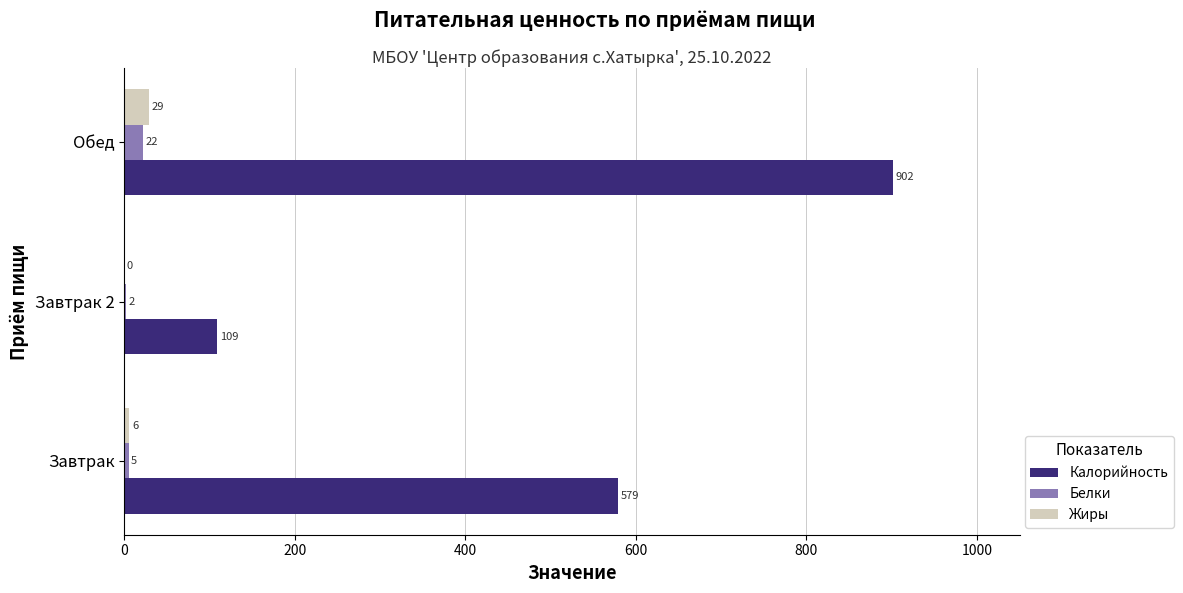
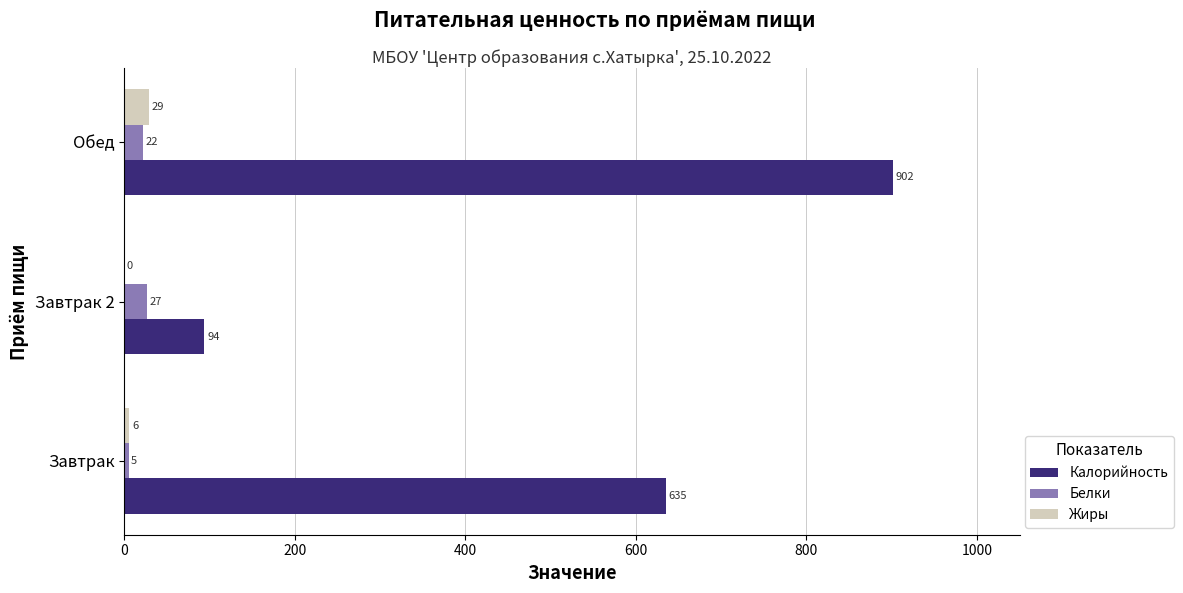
Белки, Завтрак 2: 2 -> 27
Калорийность, Завтрак 2: 109 -> 94
Калорийность, Завтрак: 579 -> 635
